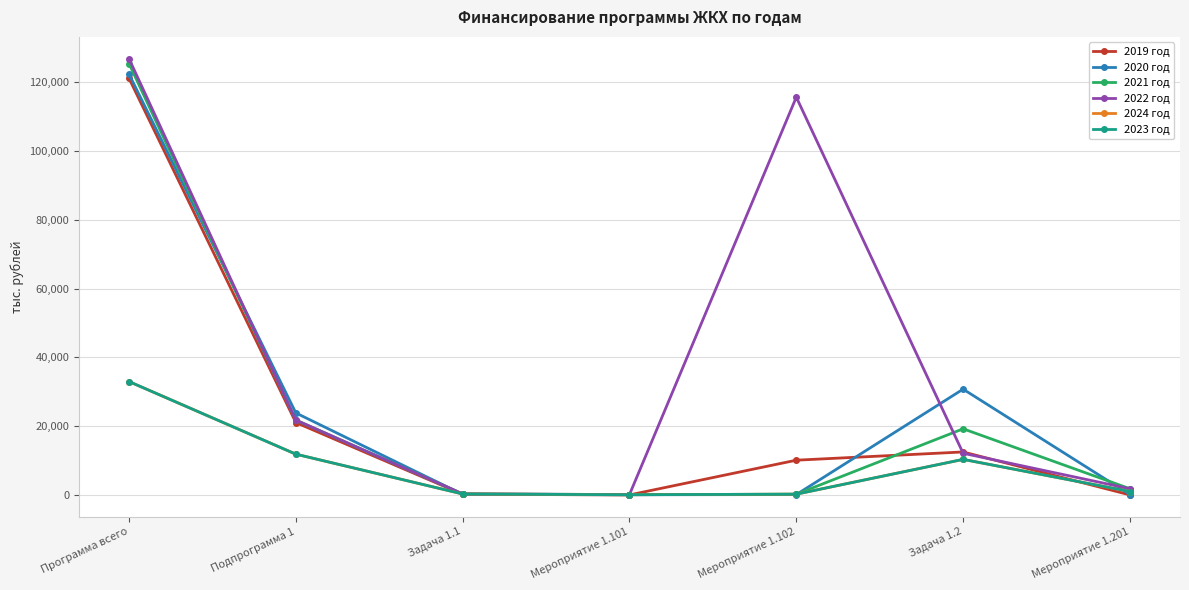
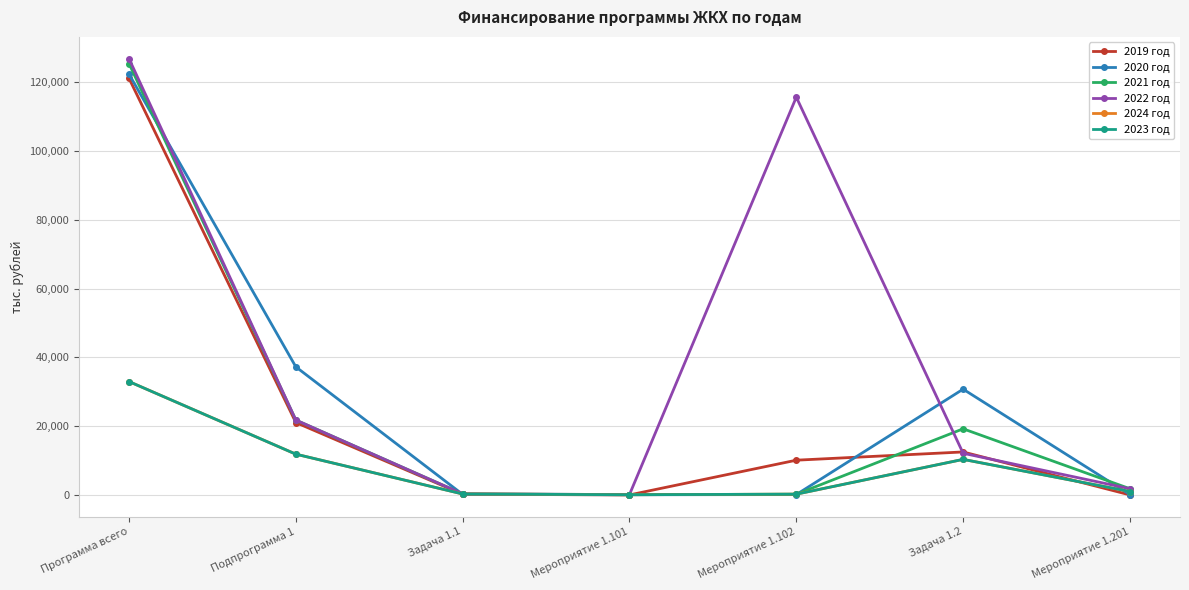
2020 год, Подпрограмма 1: 24,000 -> 37,000
